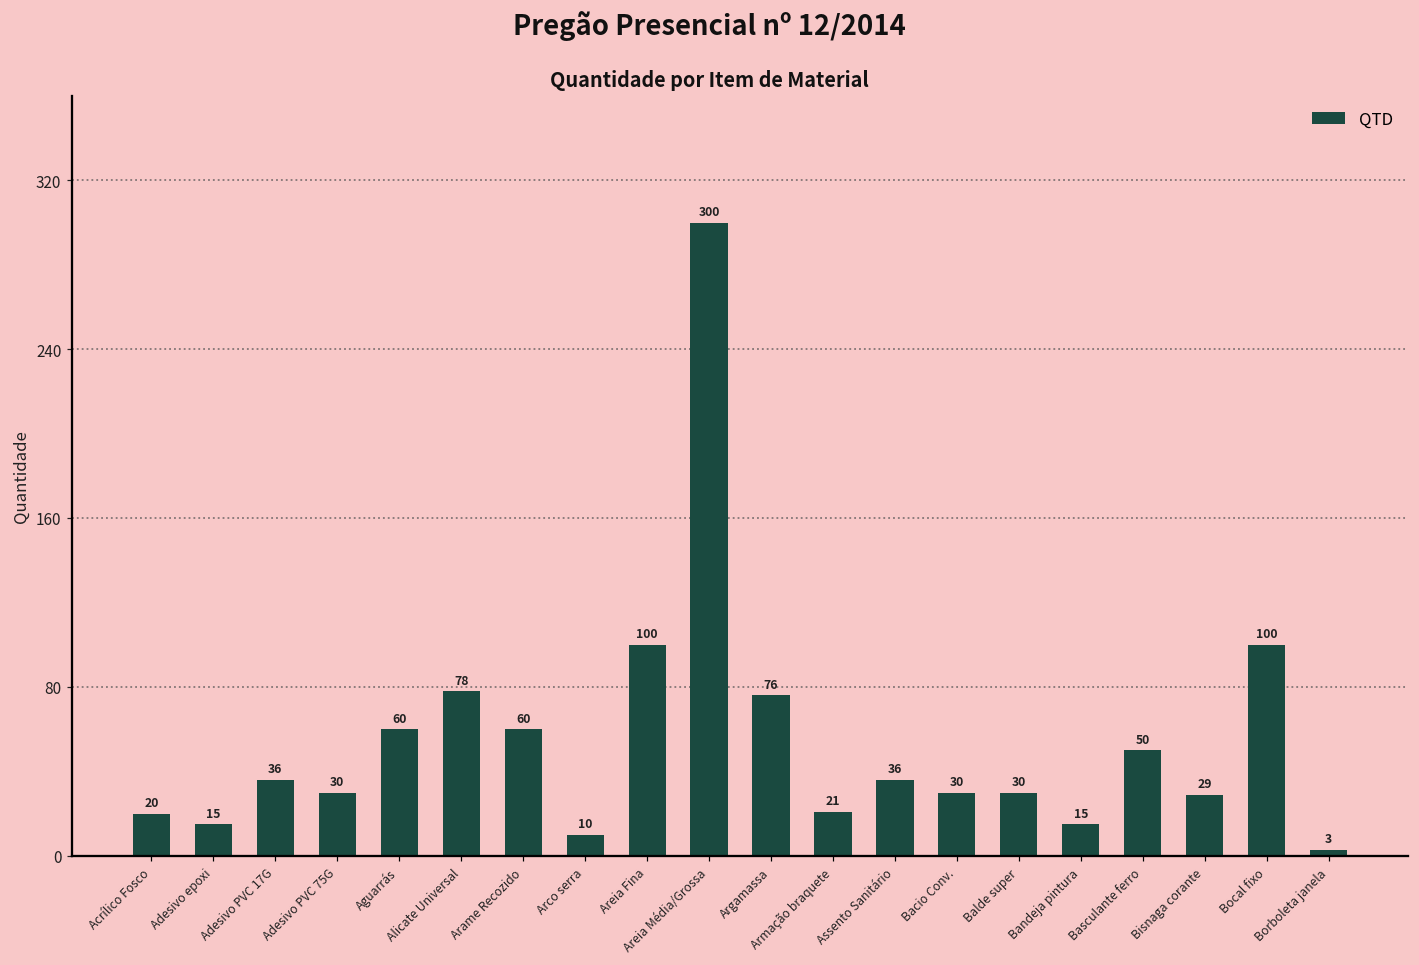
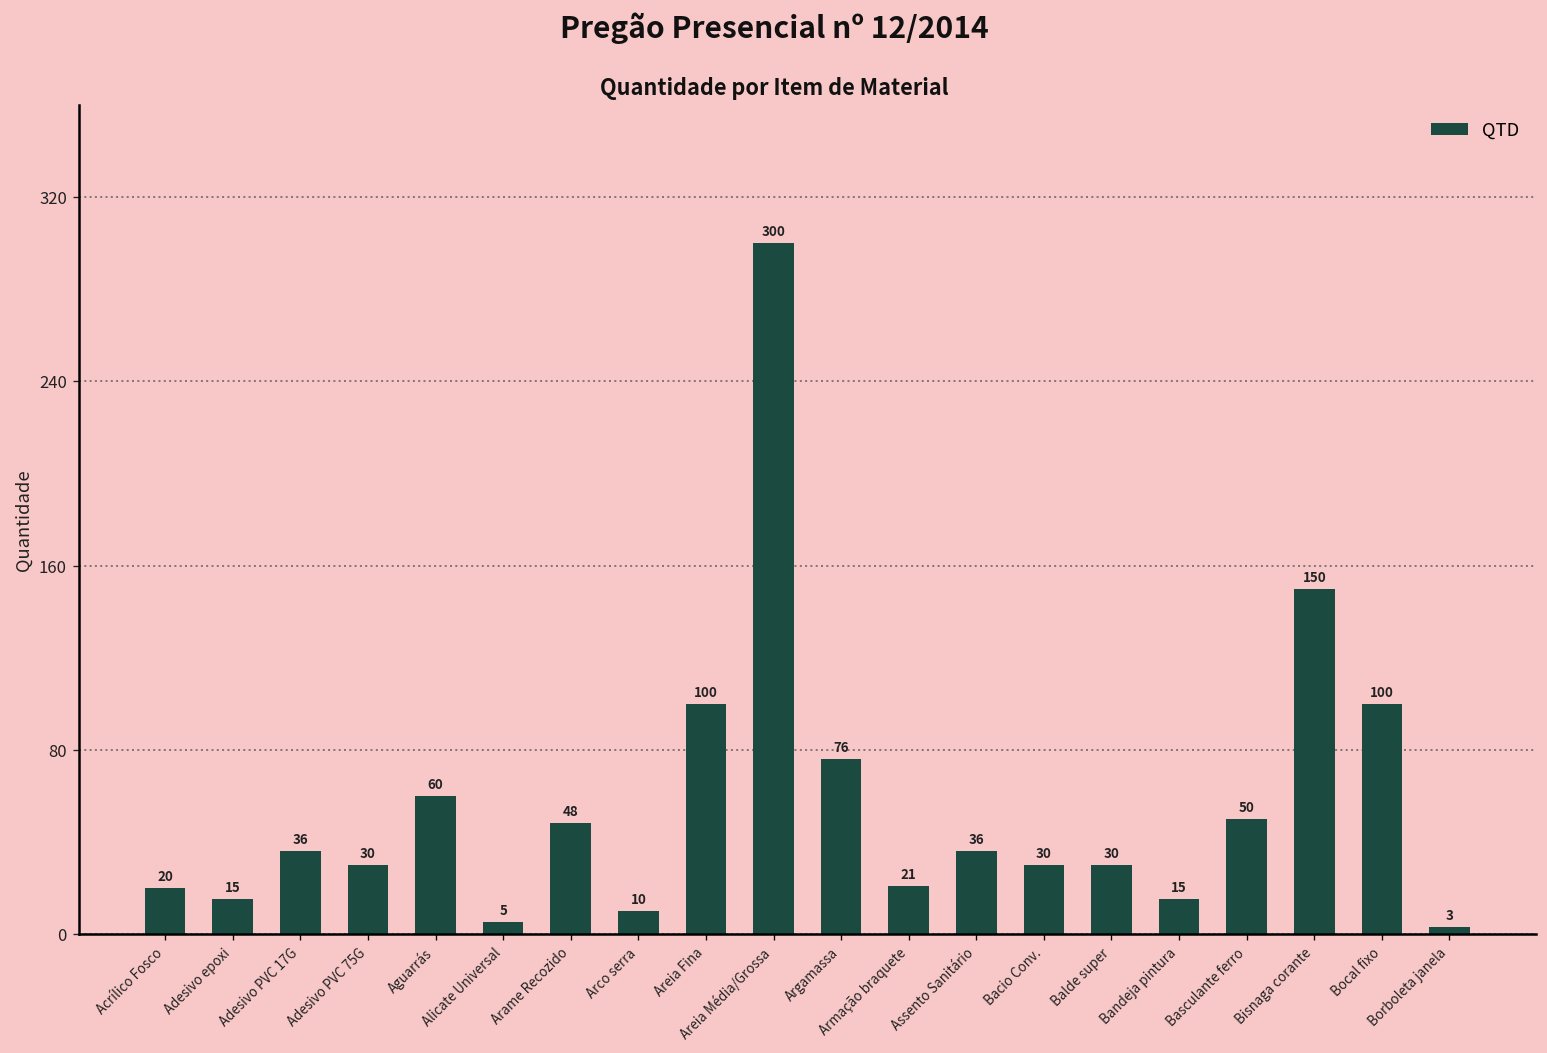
Alicate Universal: 78 -> 5
Arame Recozido: 60 -> 48
Bisnaga corante: 29 -> 150
